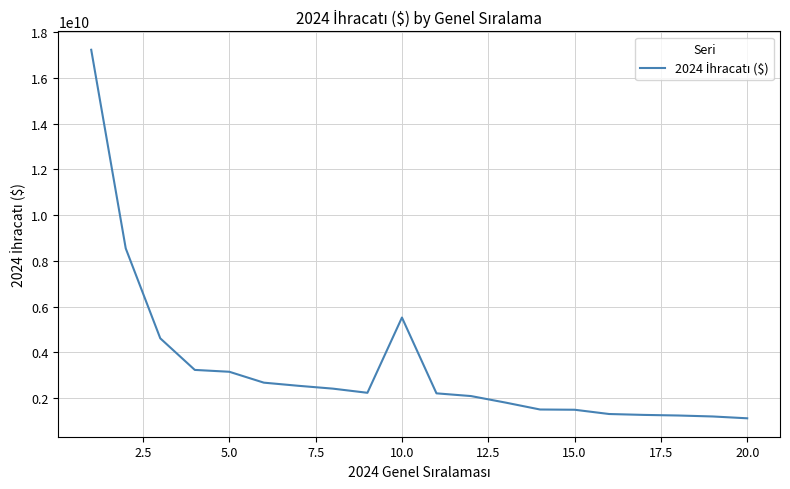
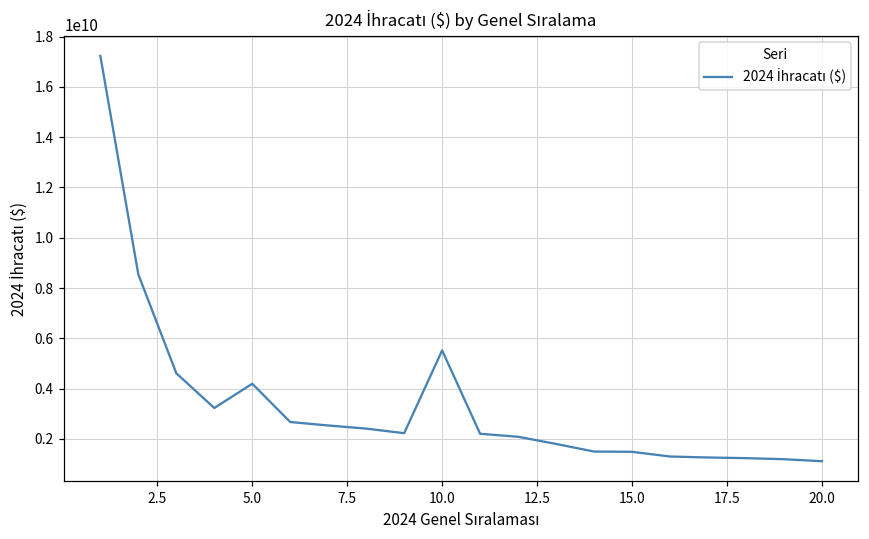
5.0: 3100000000 -> 4200000000
